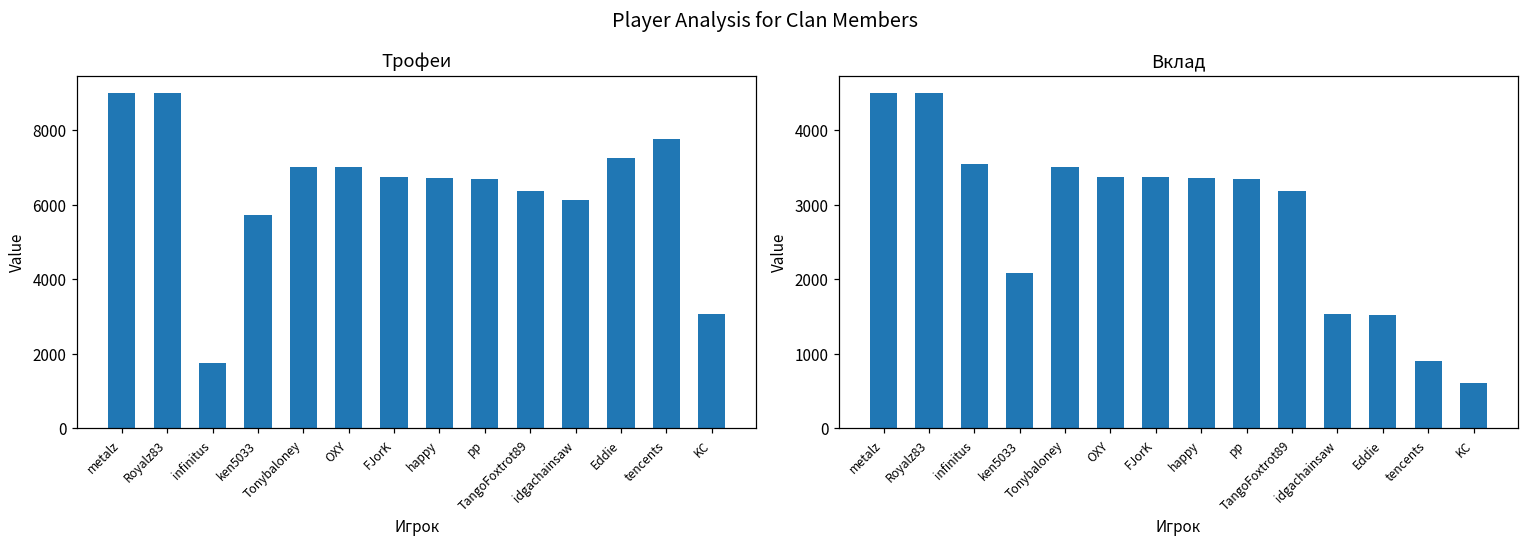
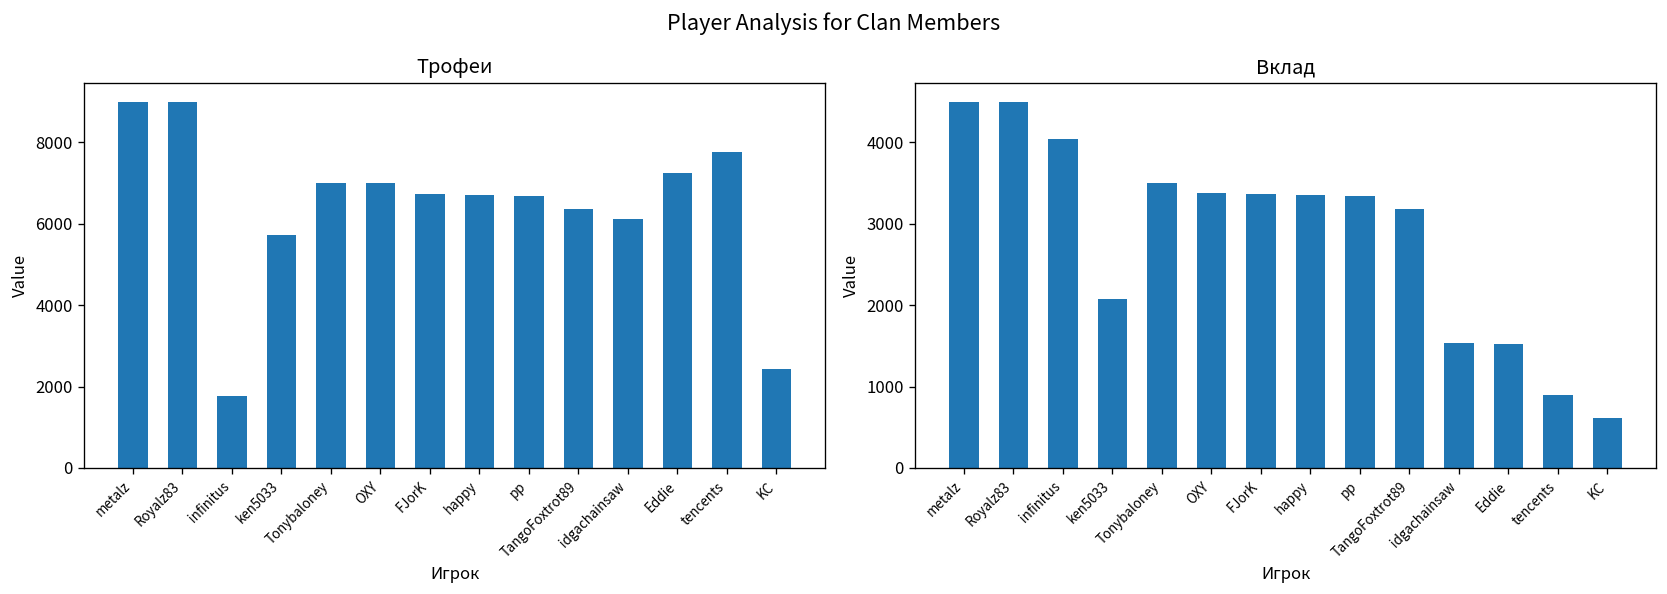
Трофеи, KC: 3100 -> 2400
Вклад, infinitus: 3500 -> 4000
